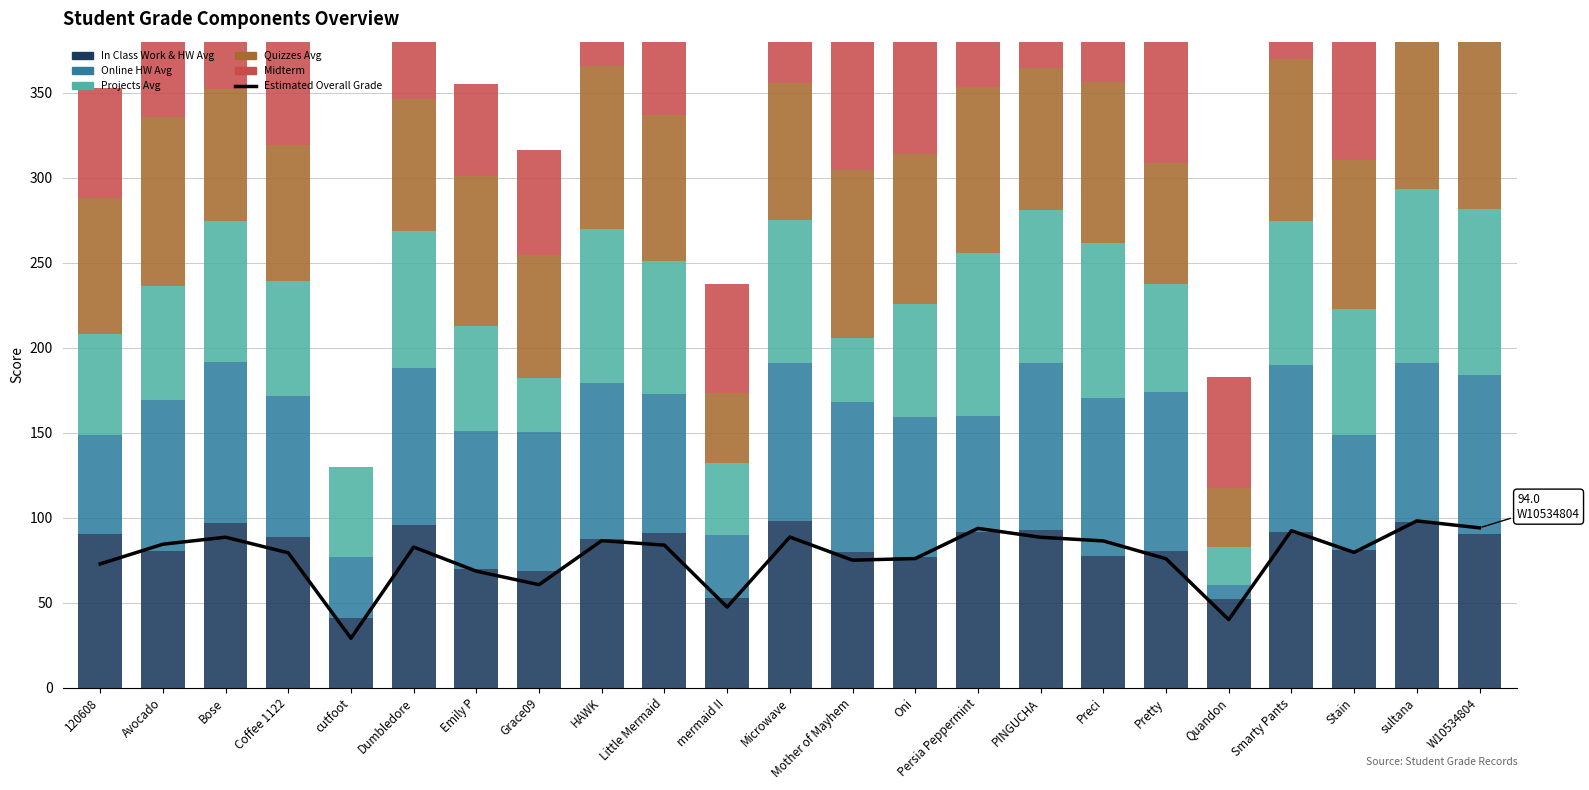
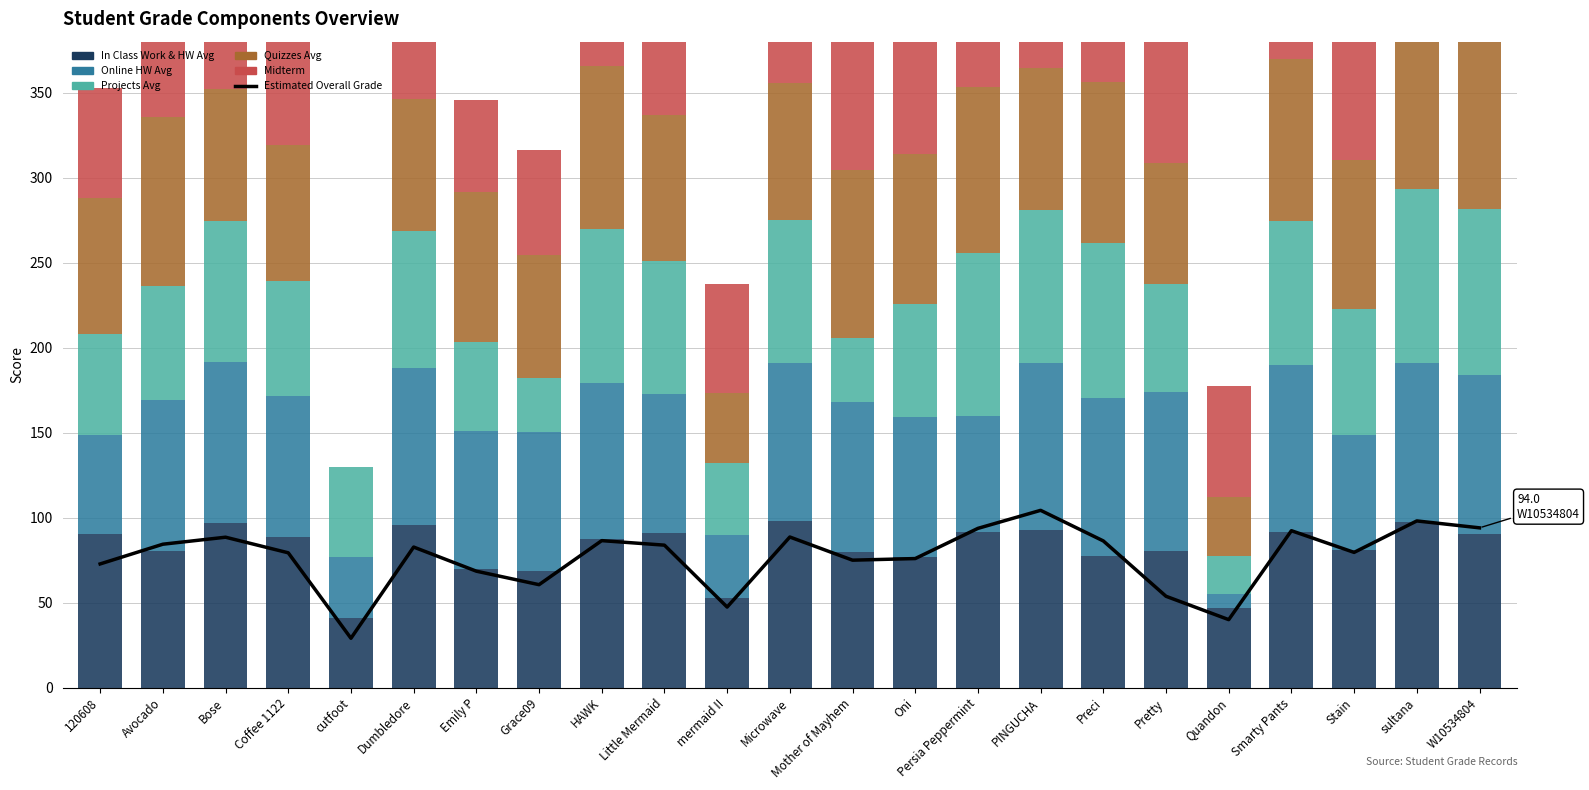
Projects Avg, Emily P: 61 -> 52
Estimated Overall Grade, PINGUCHA: 88 -> 104
Estimated Overall Grade, Pretty: 76 -> 54
In Class Work & HW Avg, Quandon: 52 -> 47
